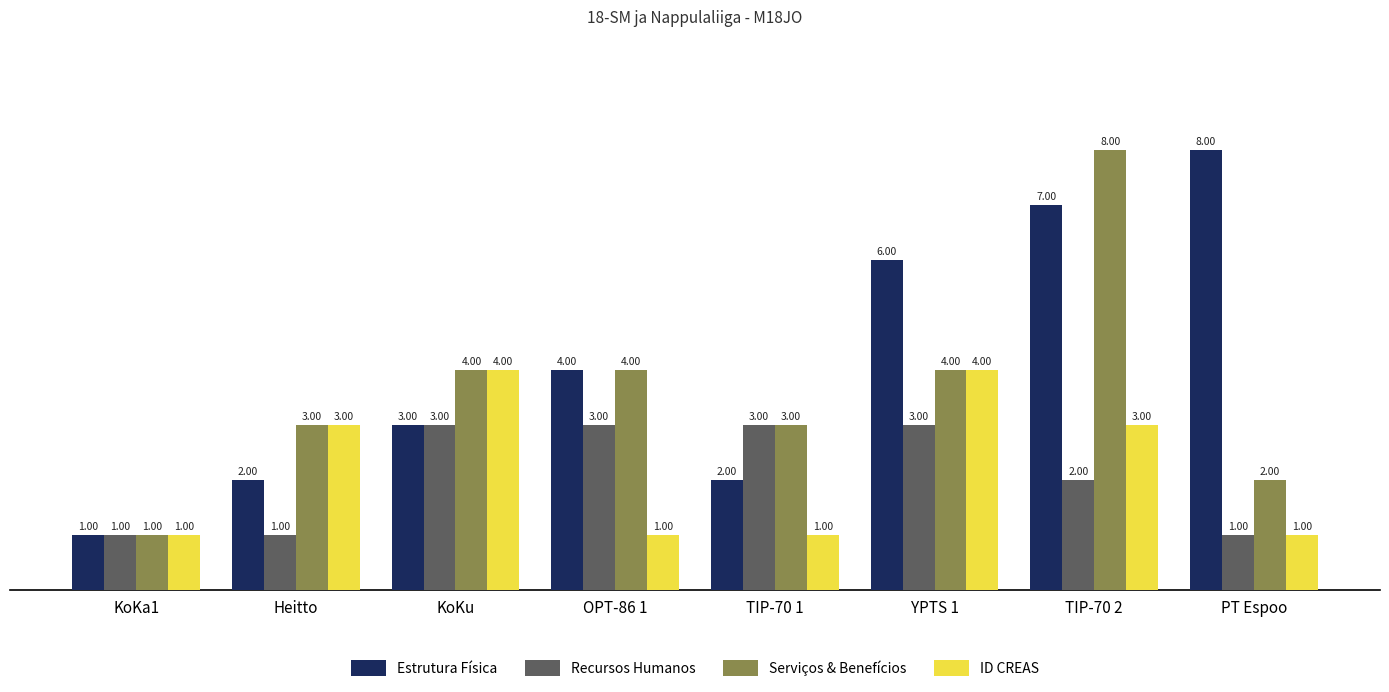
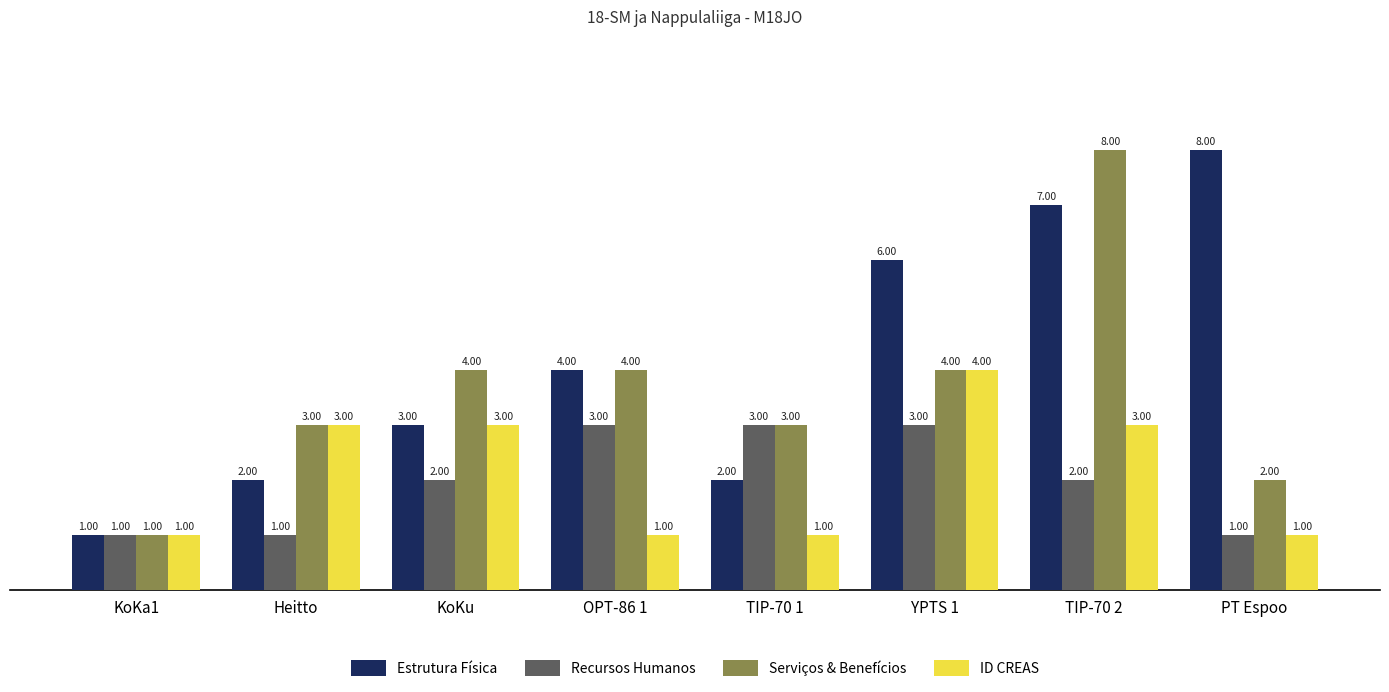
Recursos Humanos, KoKu: 3.00 -> 2.00
ID CREAS, KoKu: 4.00 -> 3.00
